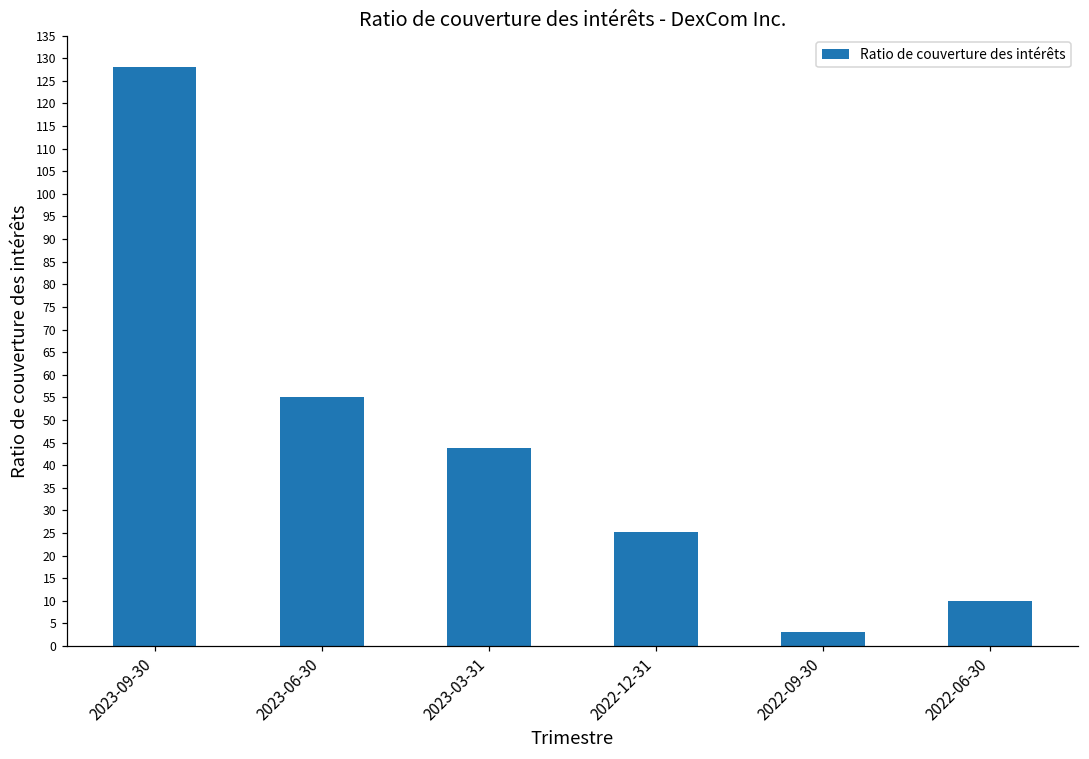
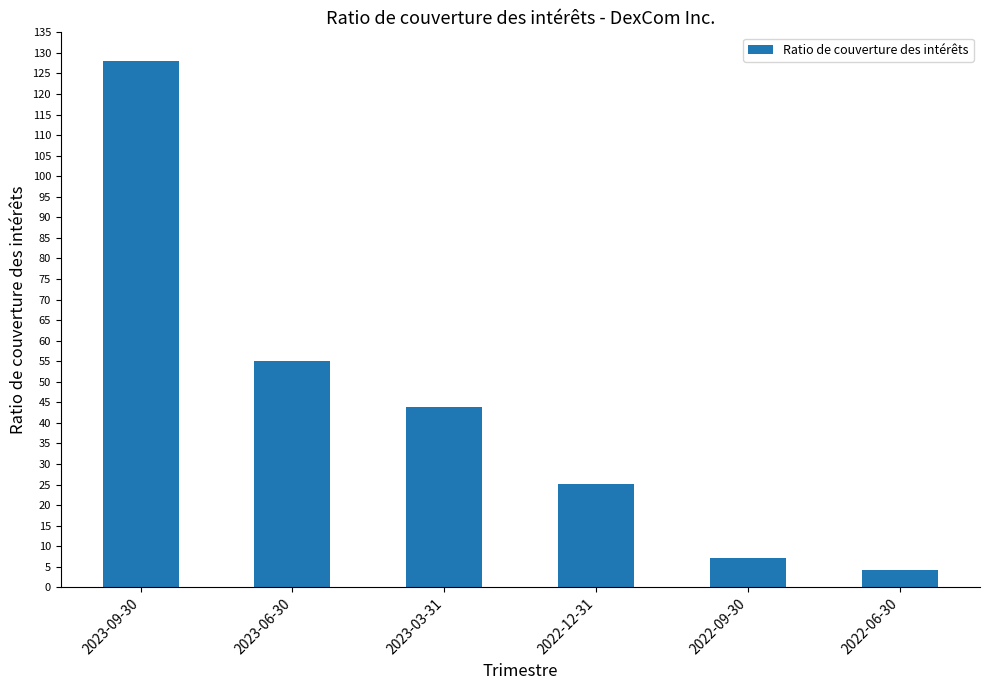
2022-09-30: 3 -> 7
2022-06-30: 10 -> 4
